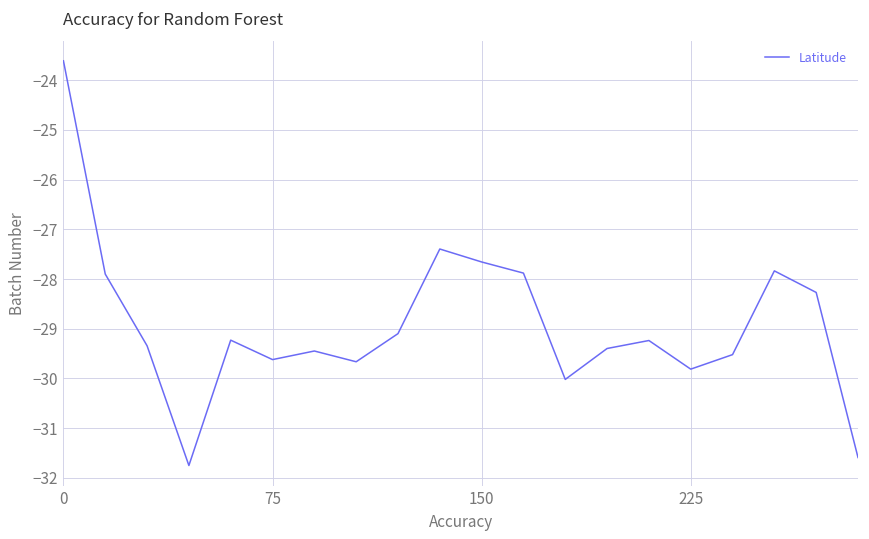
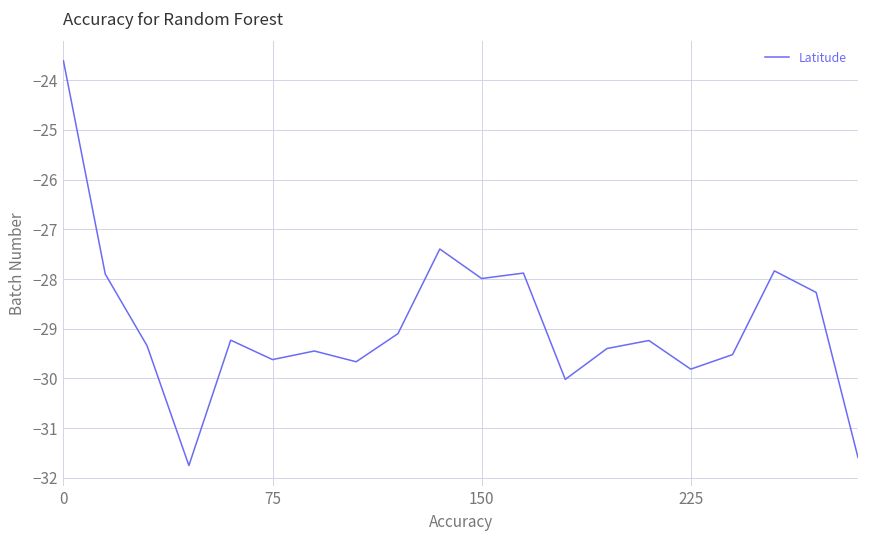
150: -27.7 -> -28.0
